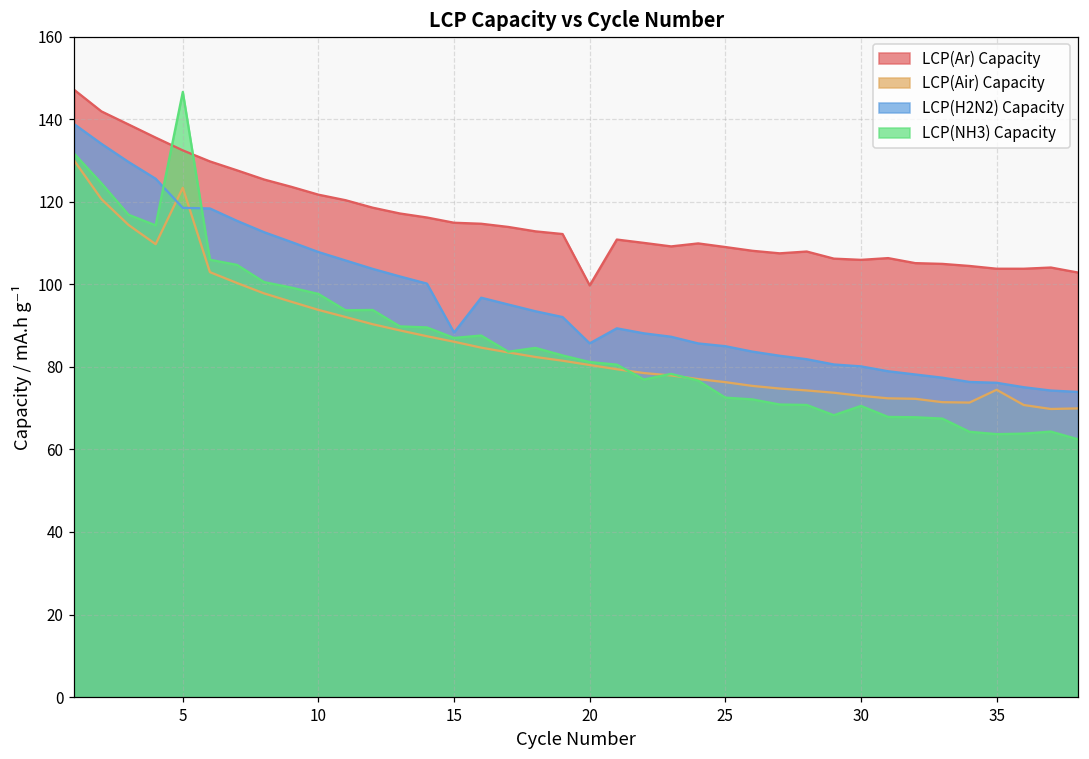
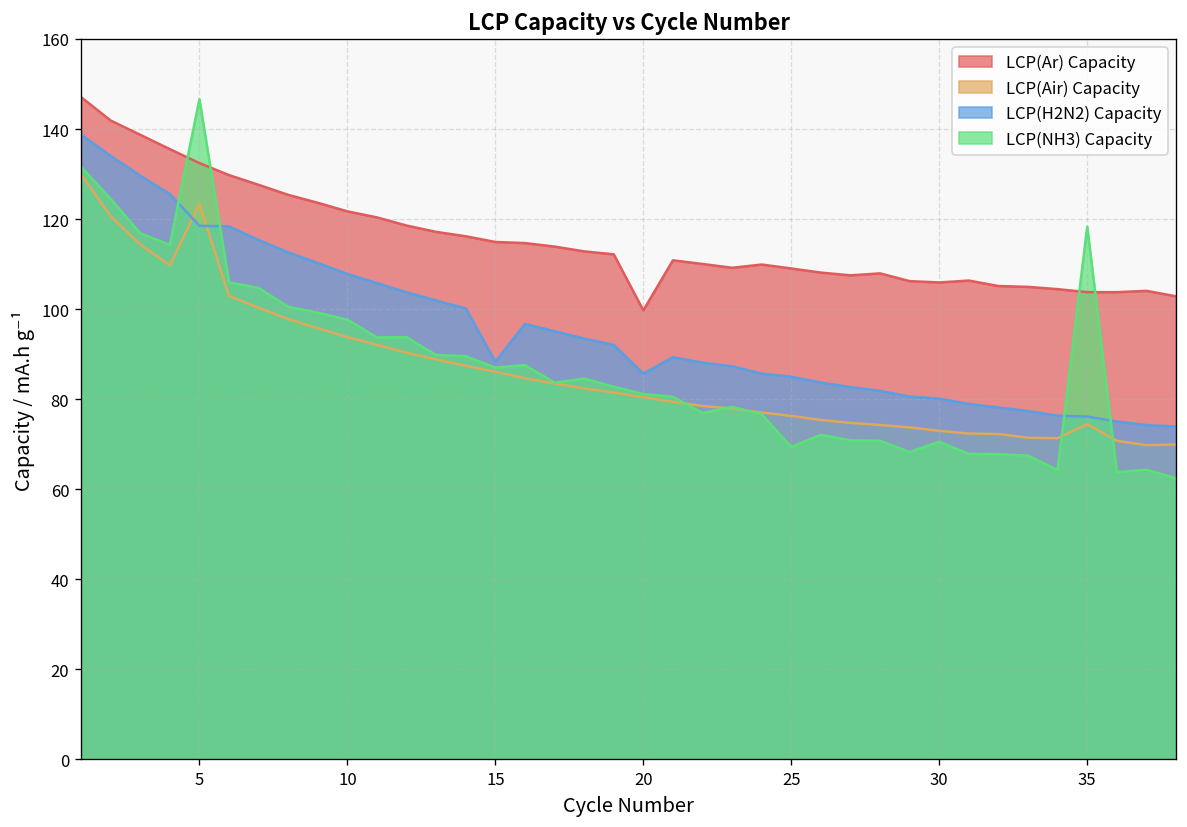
LCP(NH3) Capacity, 25: 73 -> 69
LCP(NH3) Capacity, 35: 64 -> 118
